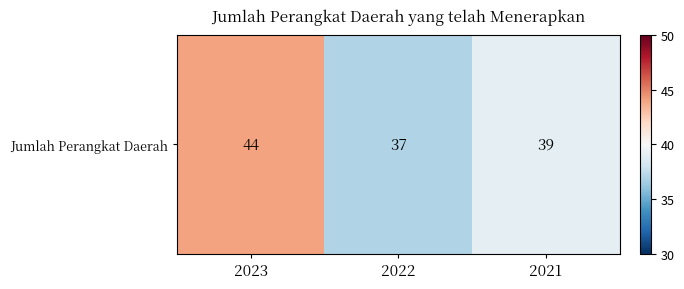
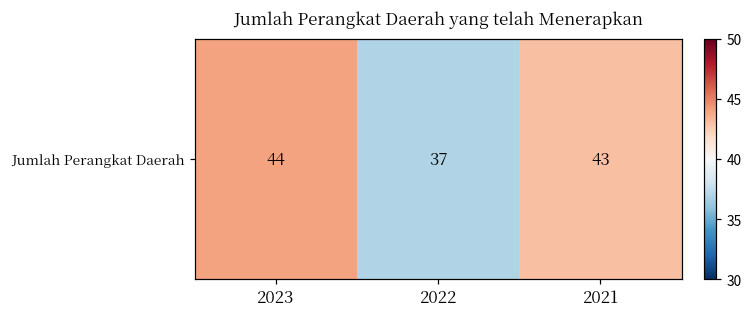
Jumlah Perangkat Daerah, 2021: 39 -> 43
